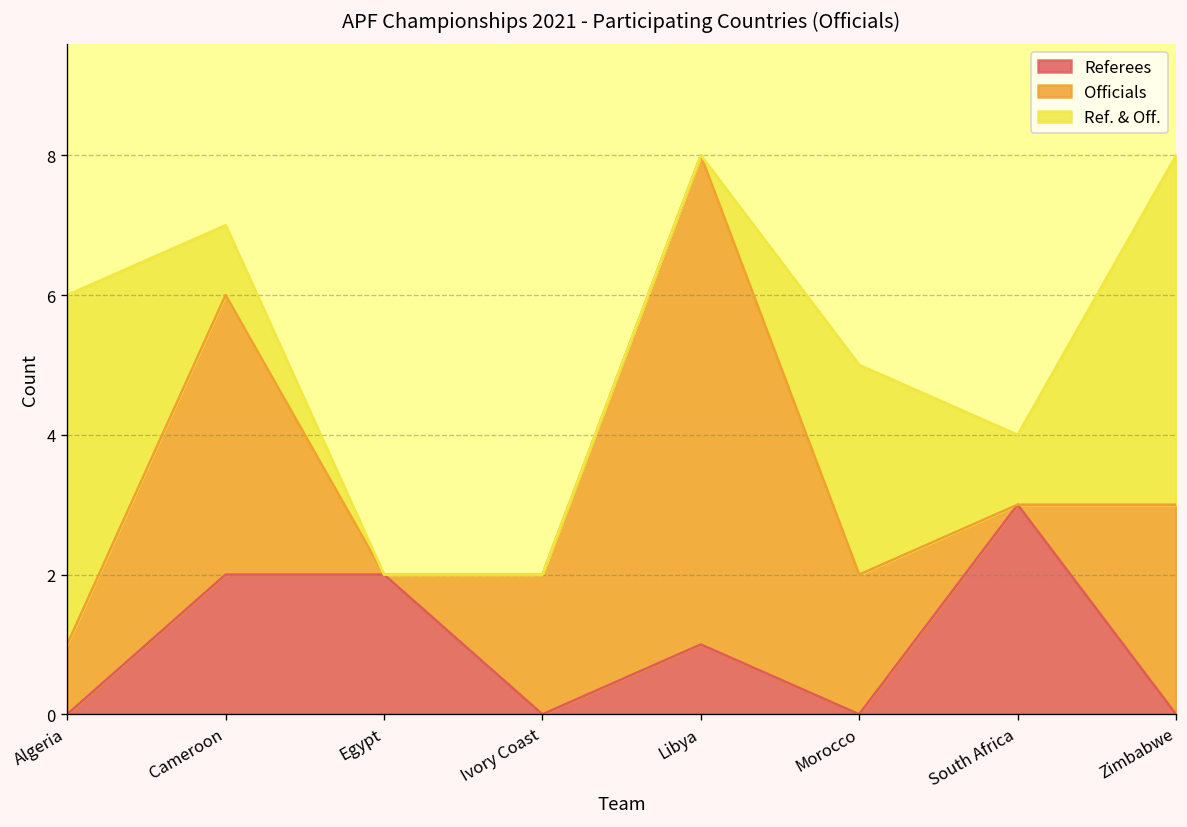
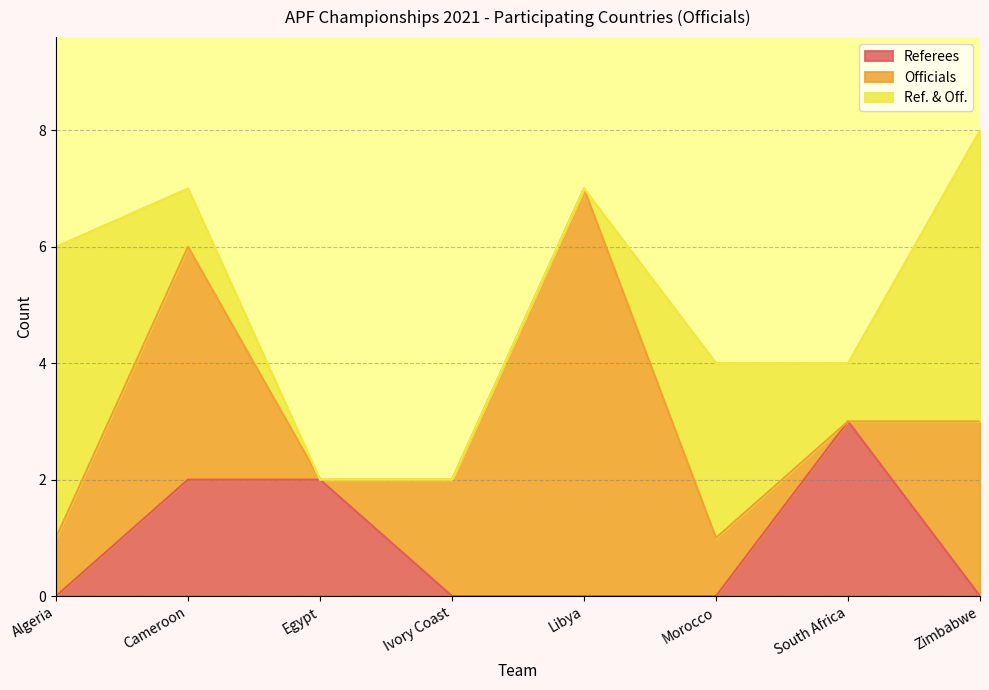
Referees, Libya: 1 -> 0
Officials, Morocco: 2 -> 1
